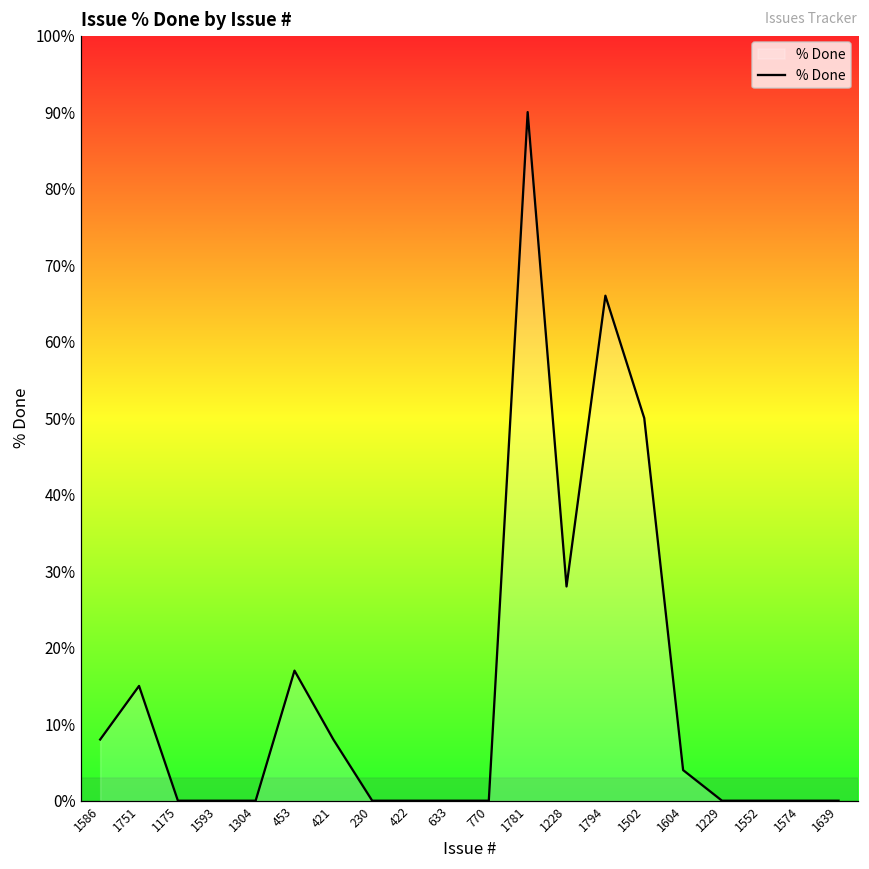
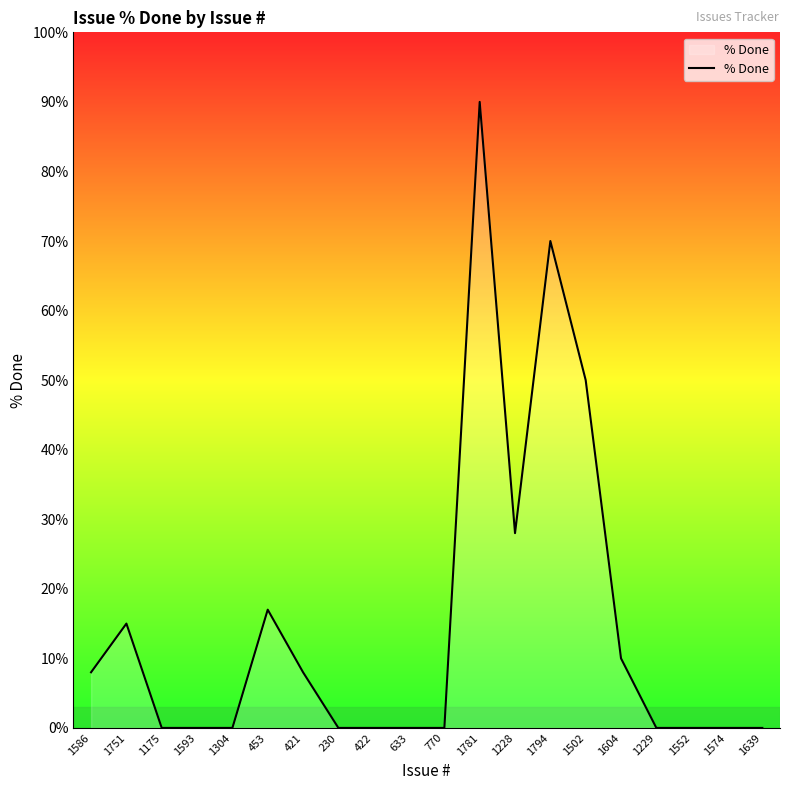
1794: 66% -> 70%
1604: 4% -> 10%
